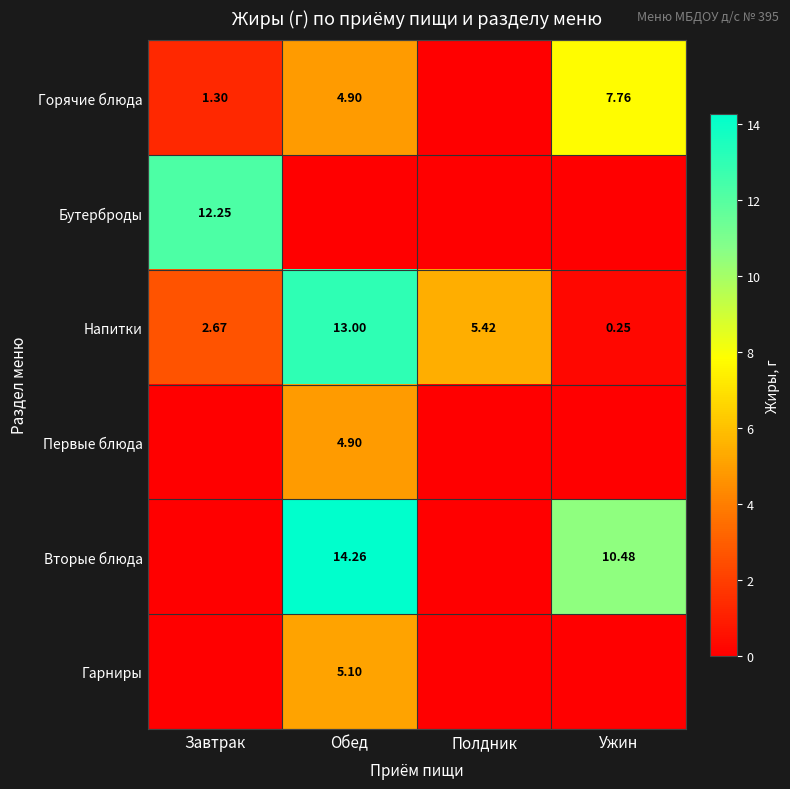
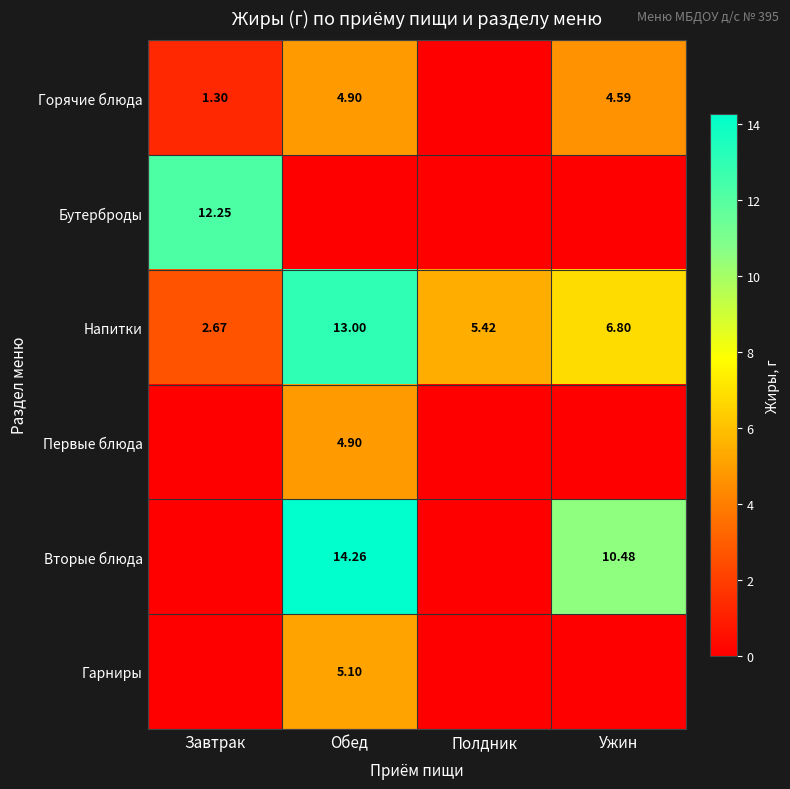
Горячие блюда, Ужин: 7.76 -> 4.59
Напитки, Ужин: 0.25 -> 6.80
